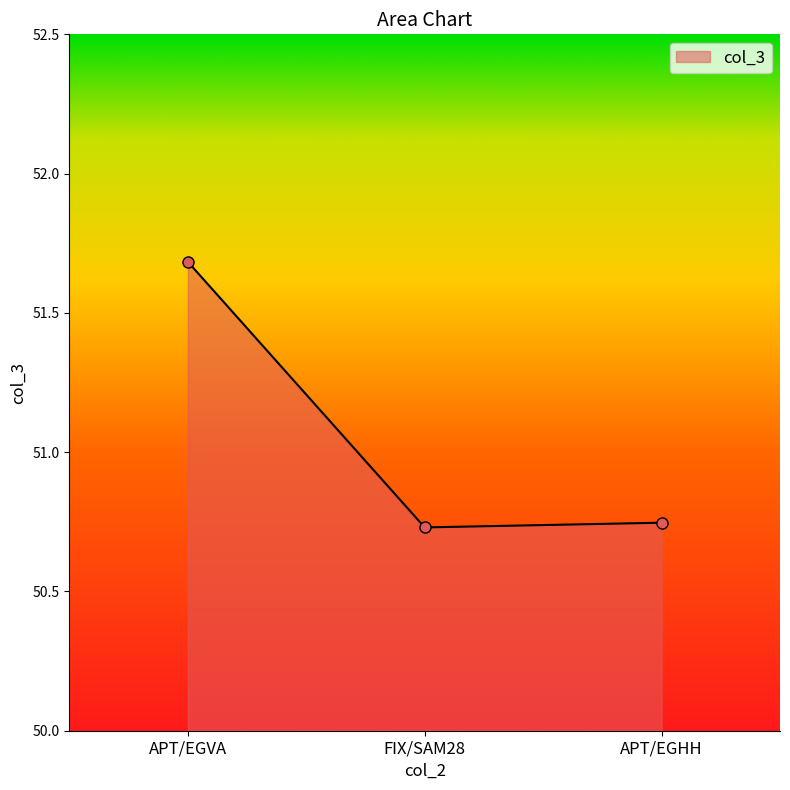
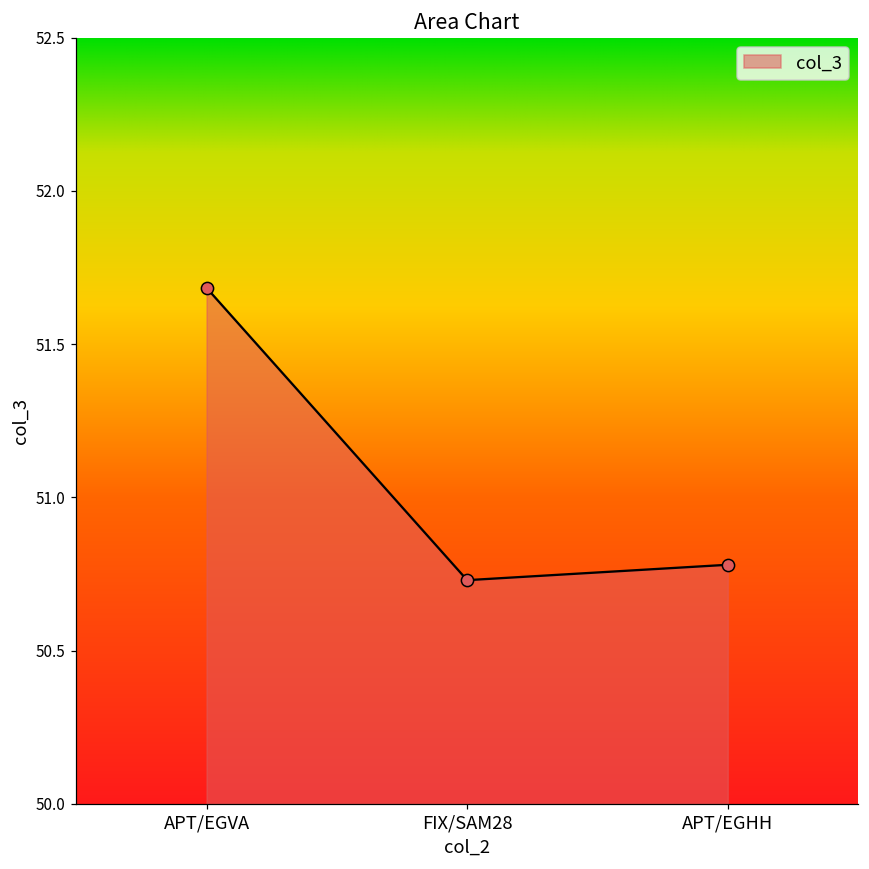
APT/EGHH: 50.75 -> 50.78
